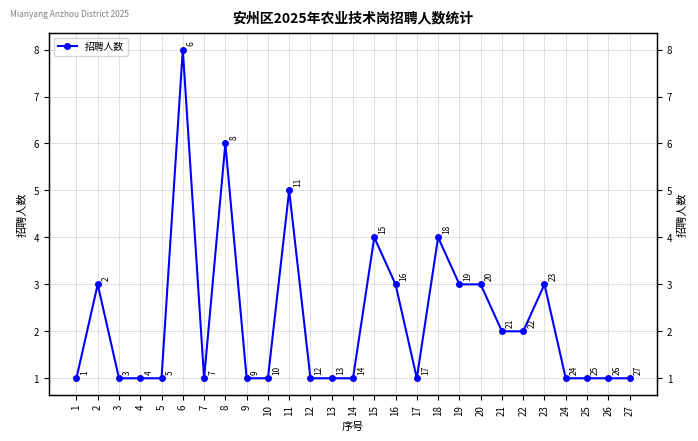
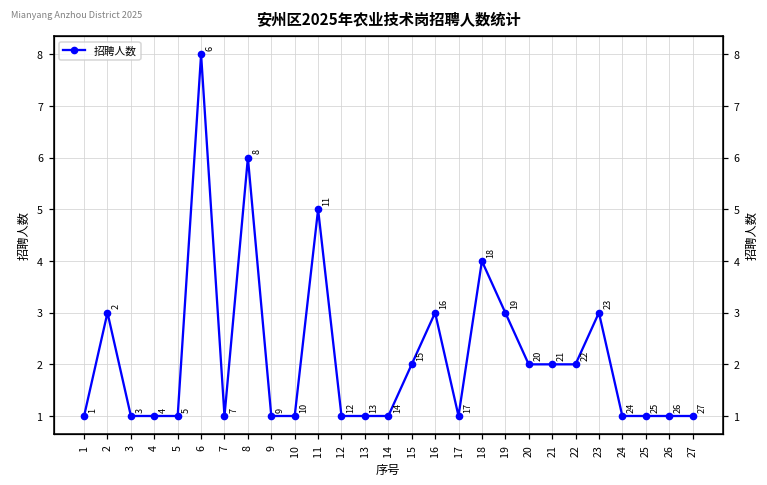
15: 4 -> 2
20: 3 -> 2
